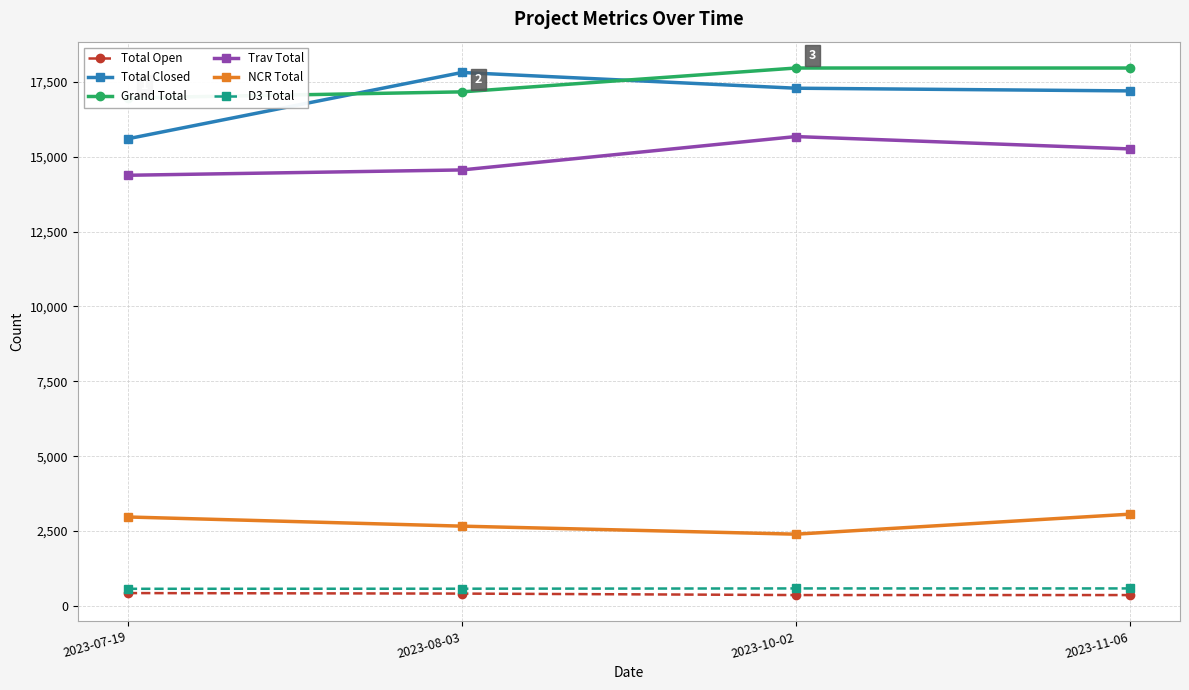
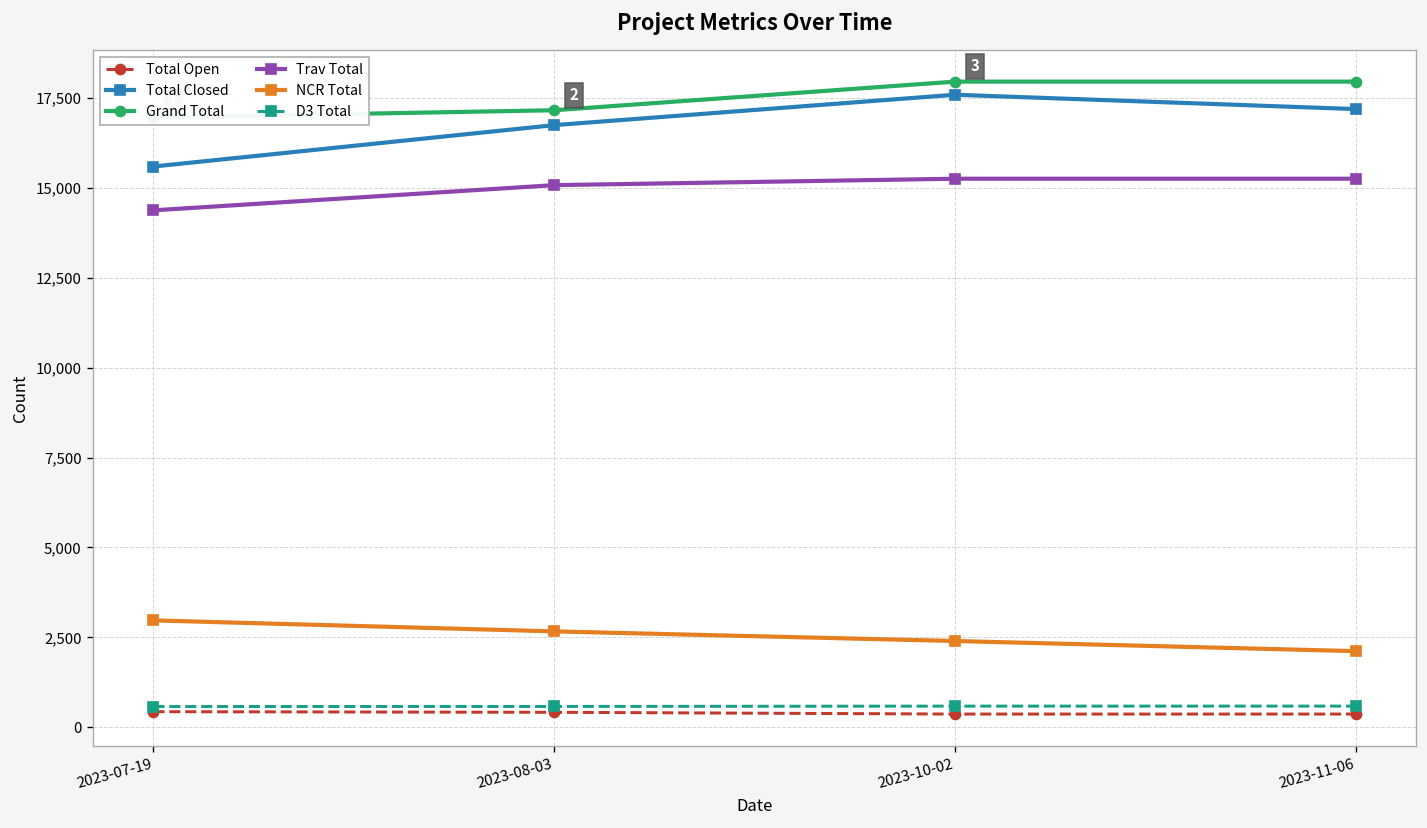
Total Closed, 2023-08-03: 17,800 -> 16,700
Trav Total, 2023-08-03: 14,600 -> 15,100
Total Closed, 2023-10-02: 17,300 -> 17,600
Trav Total, 2023-10-02: 15,700 -> 15,300
NCR Total, 2023-11-06: 3,100 -> 2,100
